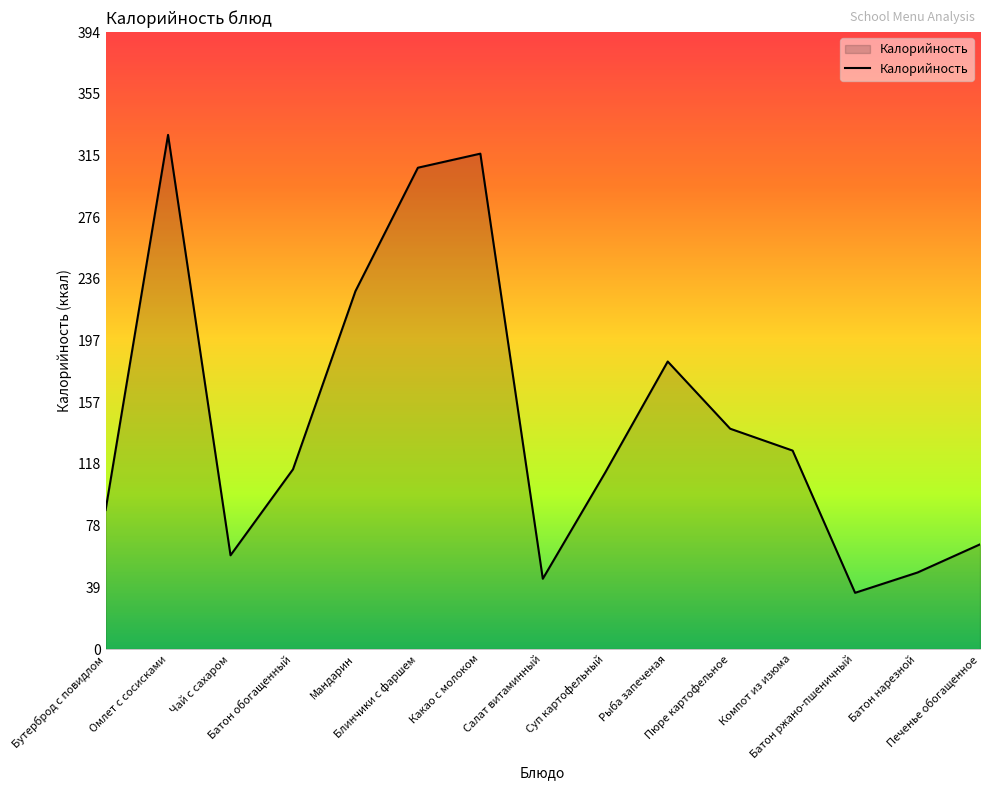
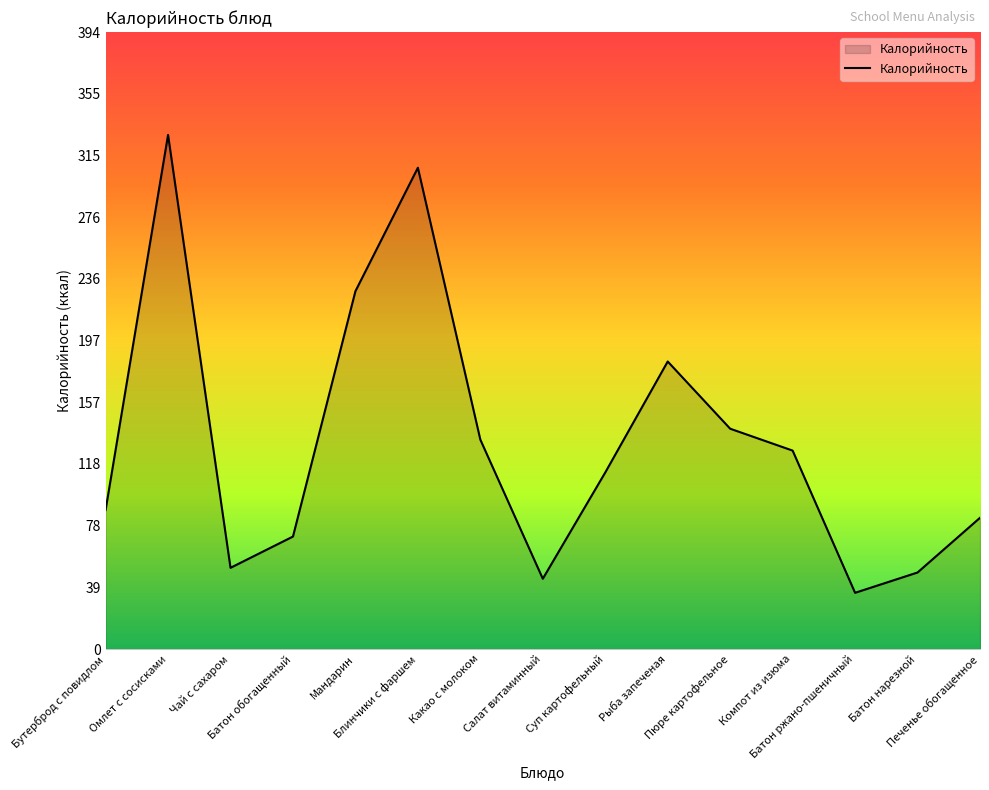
Чай с сахаром: 60 -> 52
Батон обогащенный: 115 -> 72
Какао с молоком: 317 -> 134
Печенье обогащенное: 67 -> 84
